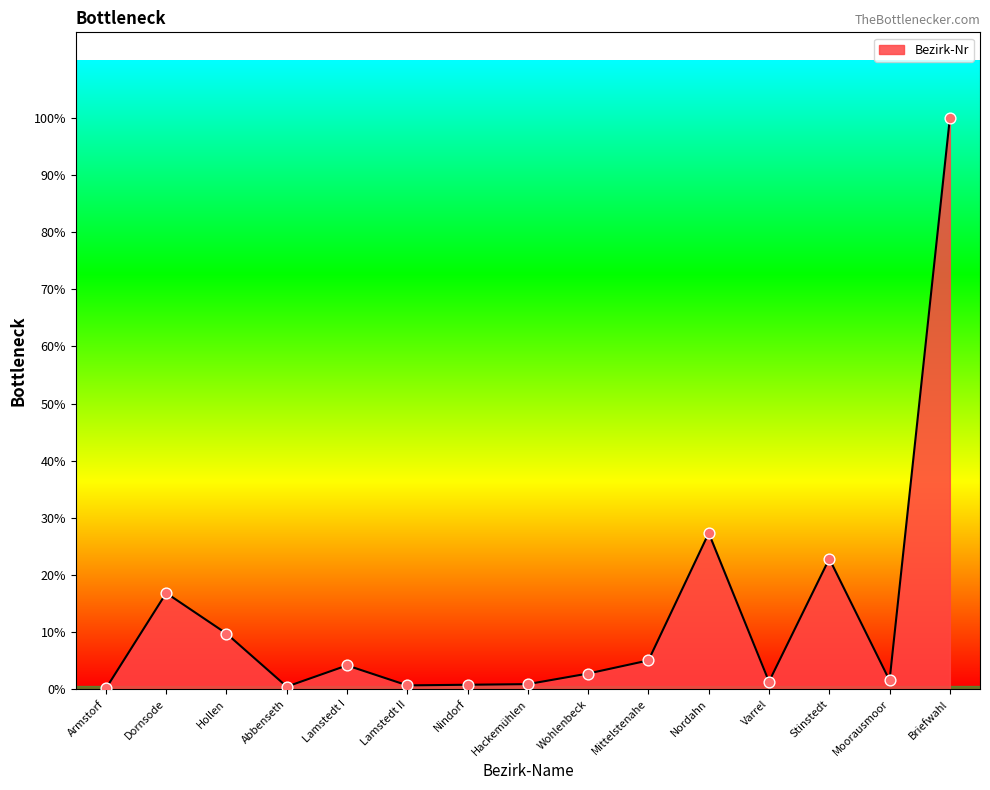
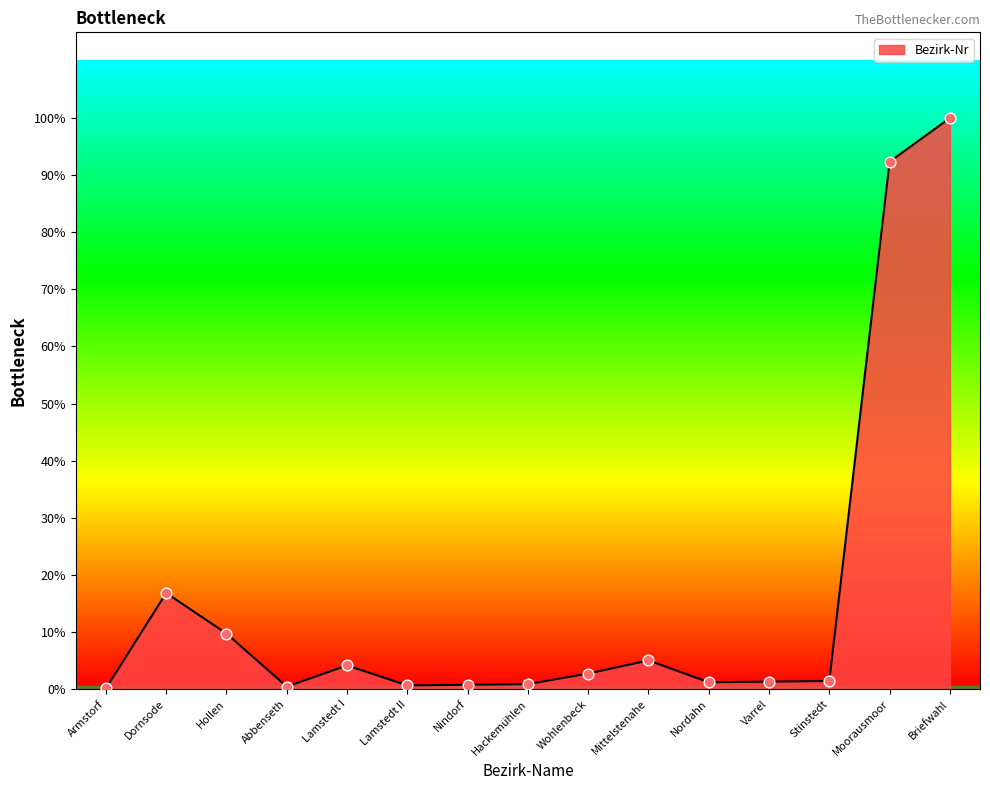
Nordahn: 27% -> 1%
Stinstedt: 23% -> 1%
Moorausmoor: 2% -> 92%
